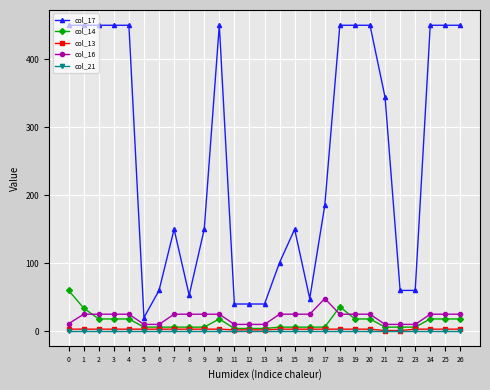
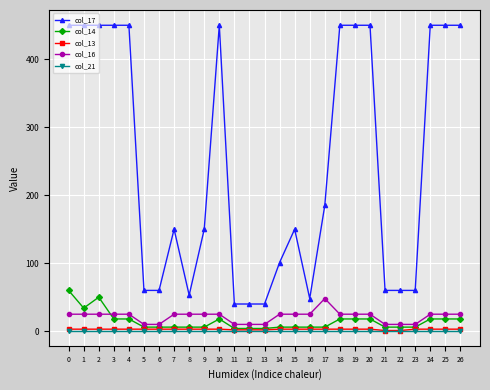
col_16, 0: 10 -> 30
col_14, 2: 20 -> 50
col_17, 5: 20 -> 60
col_14, 18: 40 -> 20
col_17, 21: 340 -> 60
